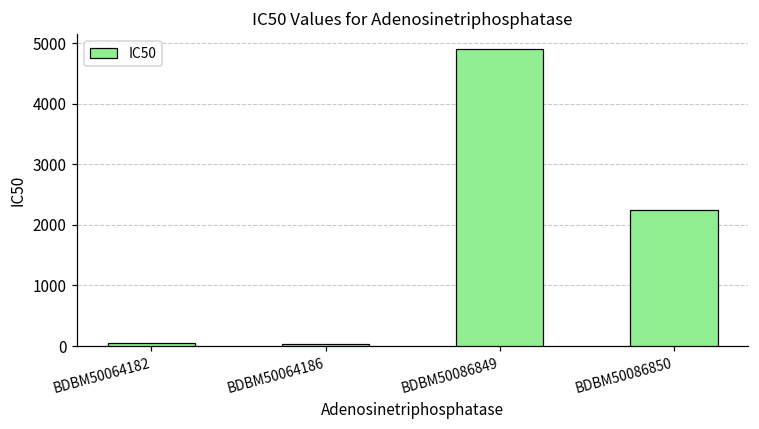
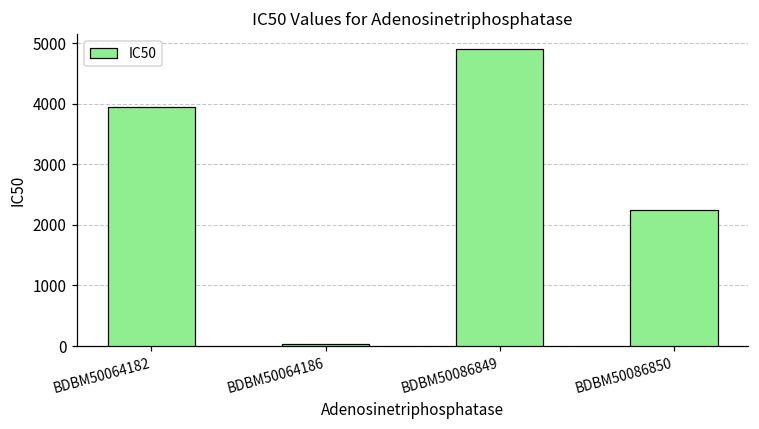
BDBM50064182: 0 -> 3900
